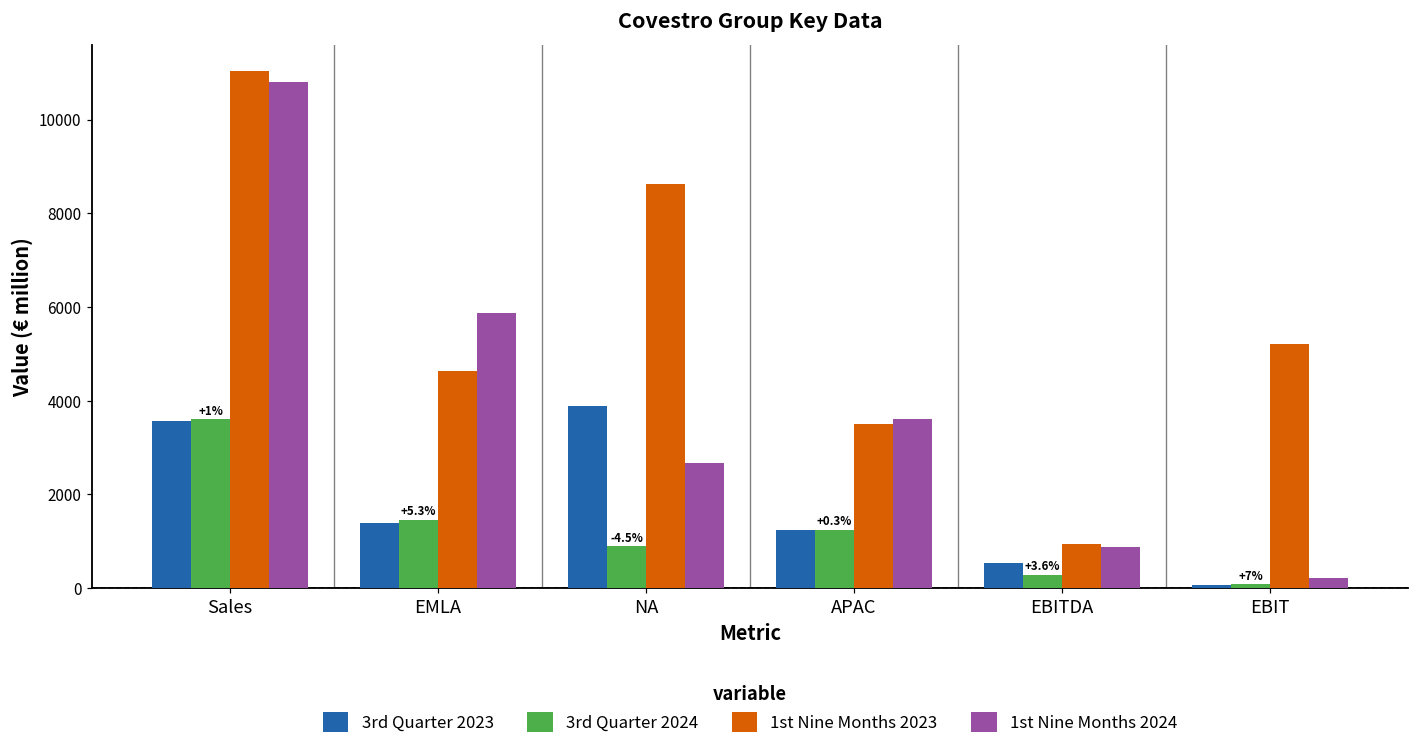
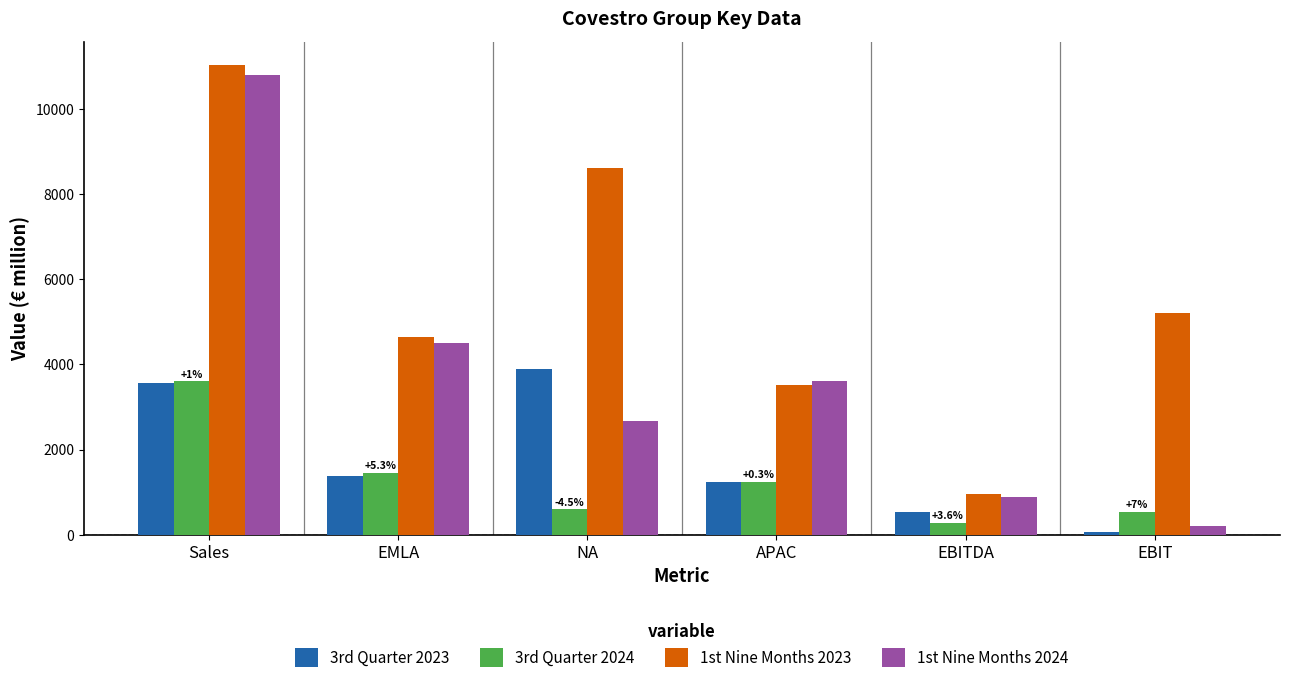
1st Nine Months 2024, EMLA: 5900 -> 4500
3rd Quarter 2024, NA: 900 -> 600
3rd Quarter 2024, EBIT: 100 -> 500
